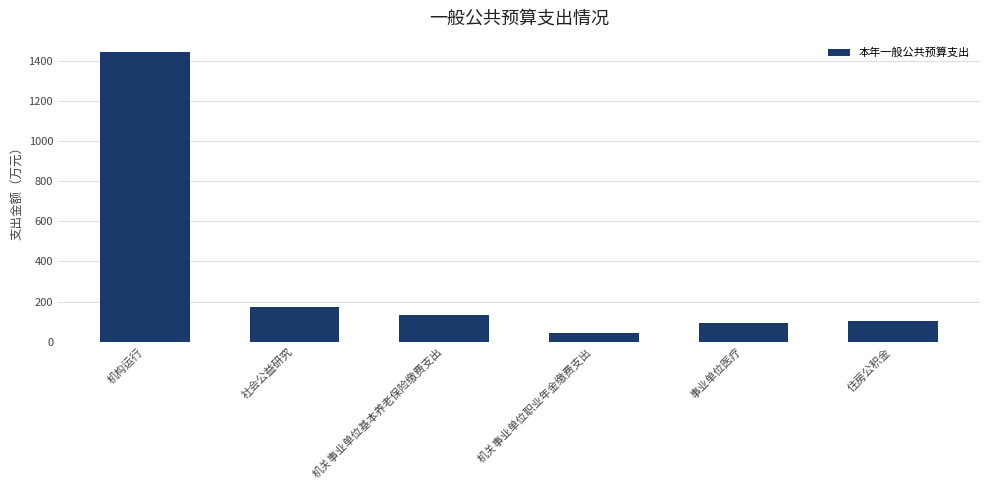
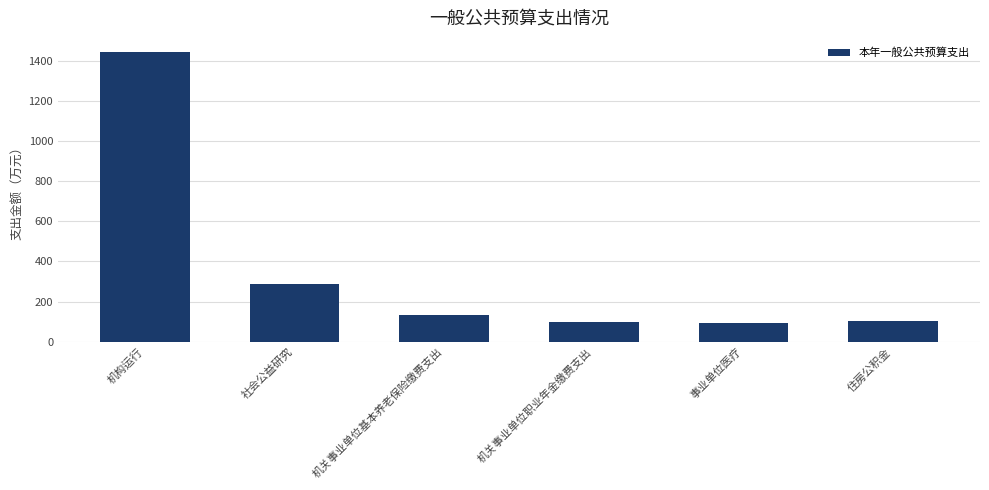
社会公益研究: 170 -> 290
机关事业单位职业年金缴费支出: 40 -> 100
